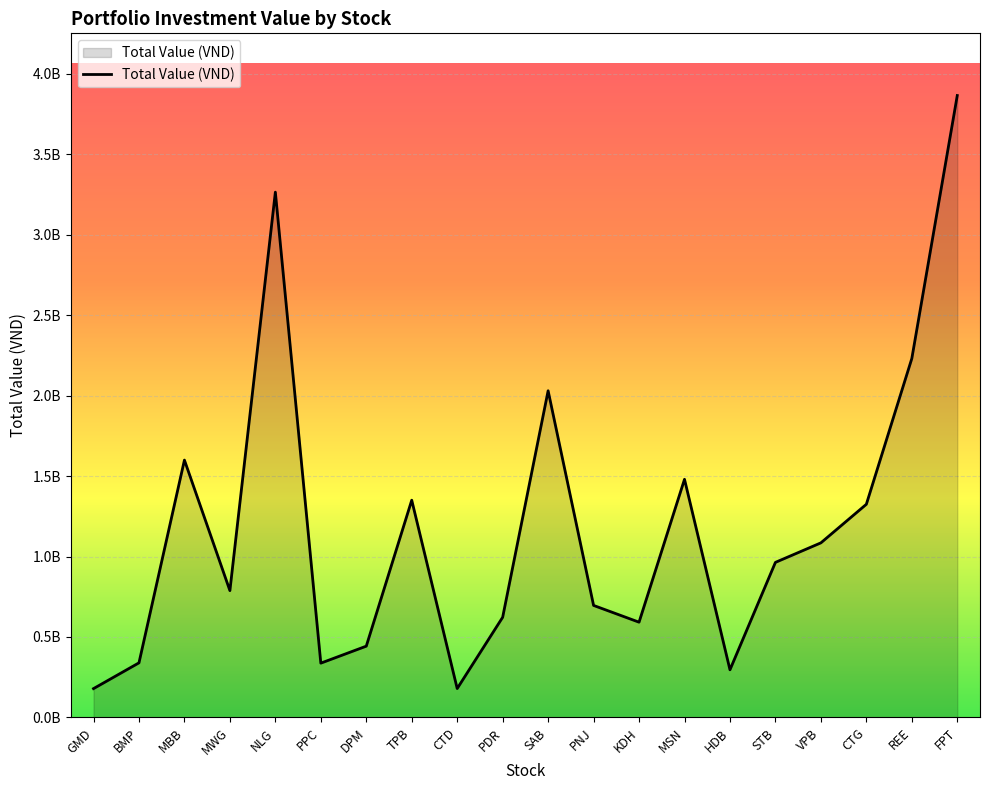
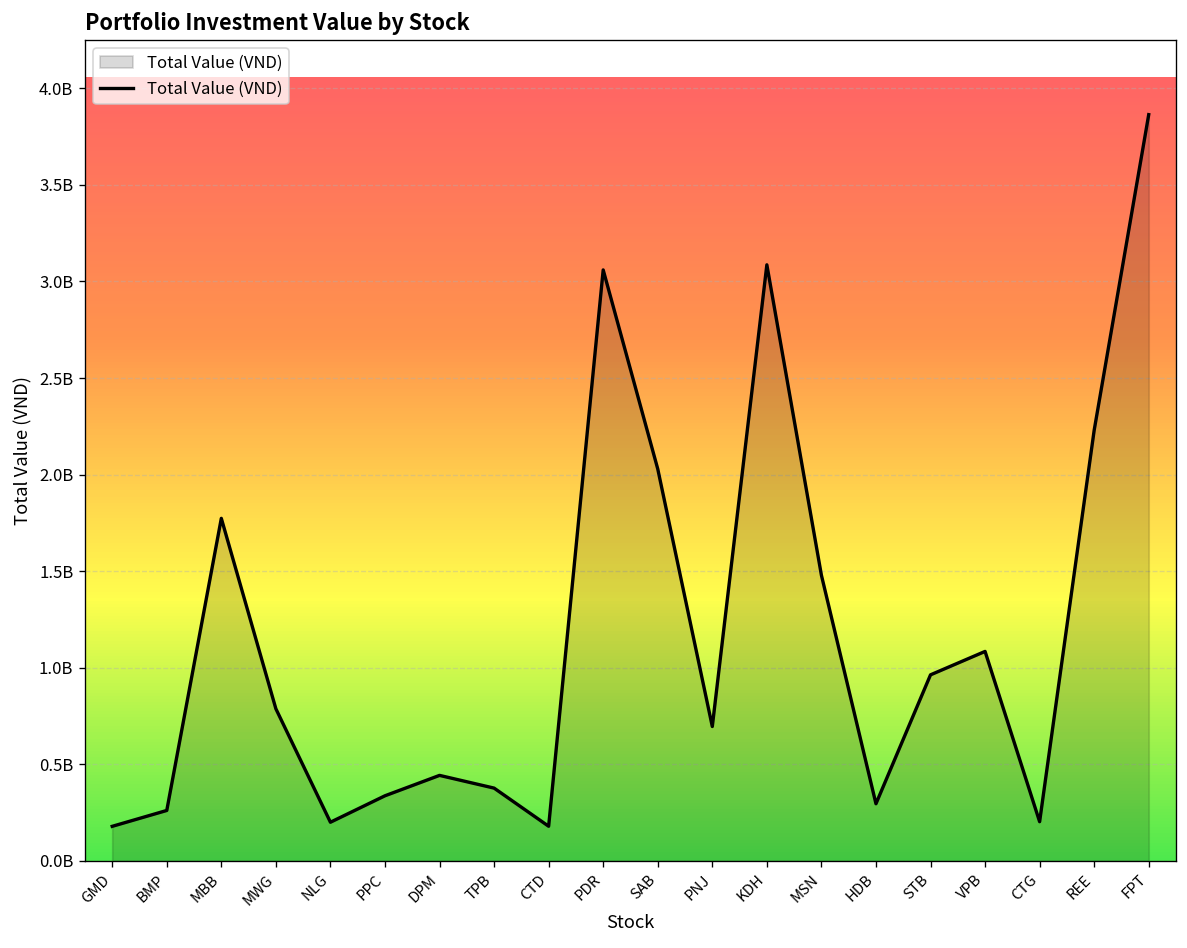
BMP: 340000000 -> 260000000
MBB: 1600000000 -> 1770000000
NLG: 3260000000 -> 200000000
TPB: 1350000000 -> 380000000
PDR: 620000000 -> 3060000000
KDH: 590000000 -> 3090000000
CTG: 1320000000 -> 200000000
